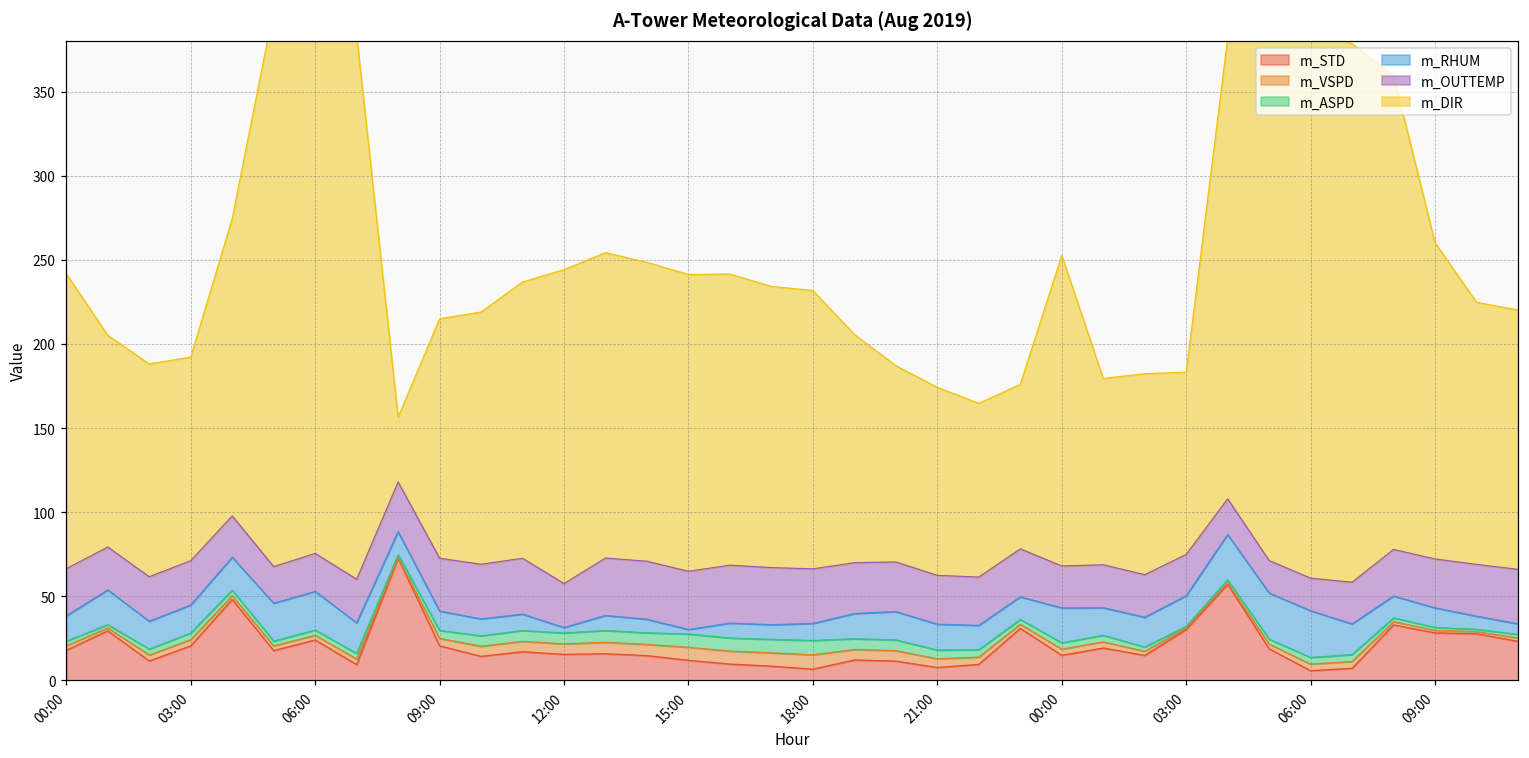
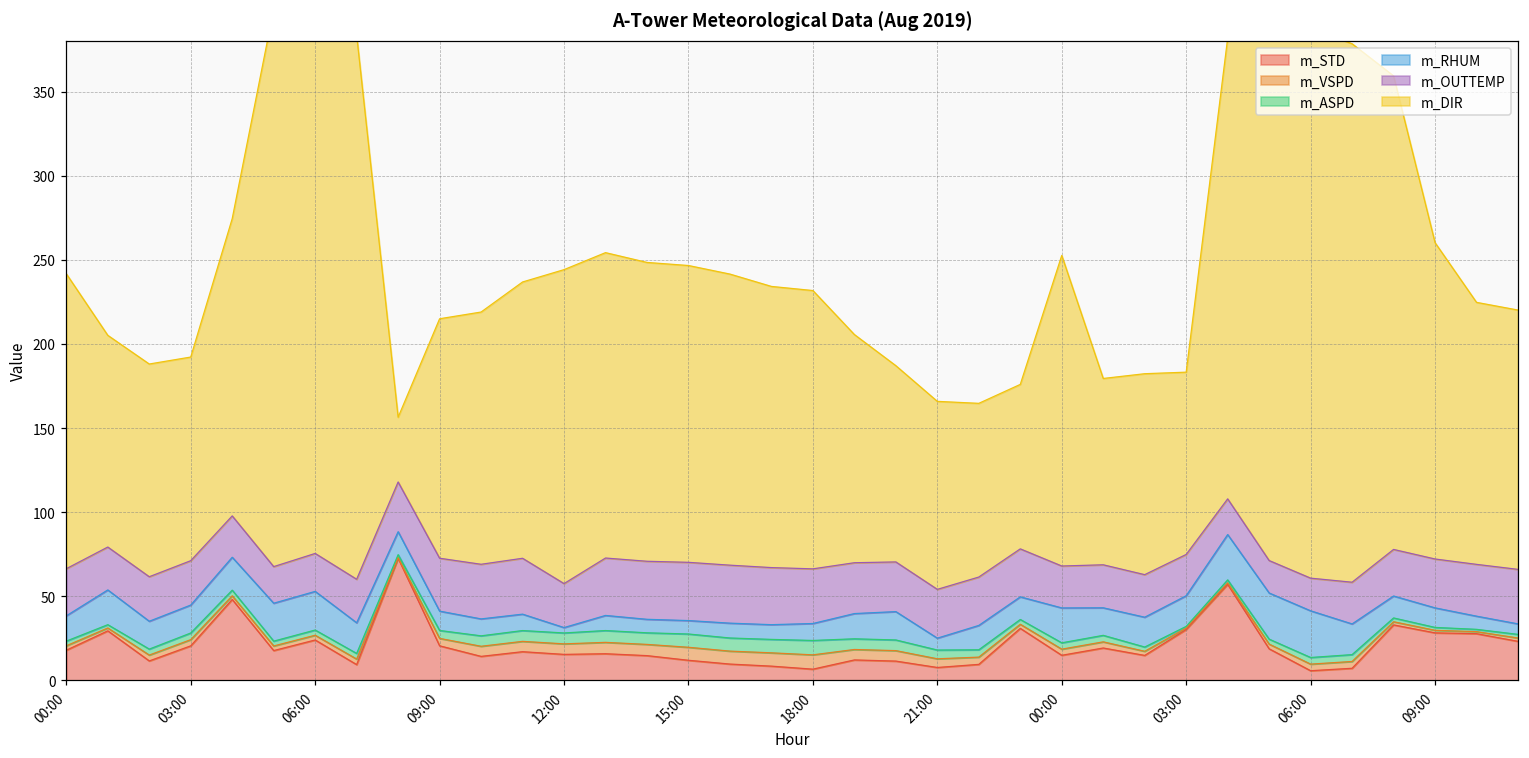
m_RHUM, 15:00: 3 -> 8
m_RHUM, 21:00: 15 -> 7
